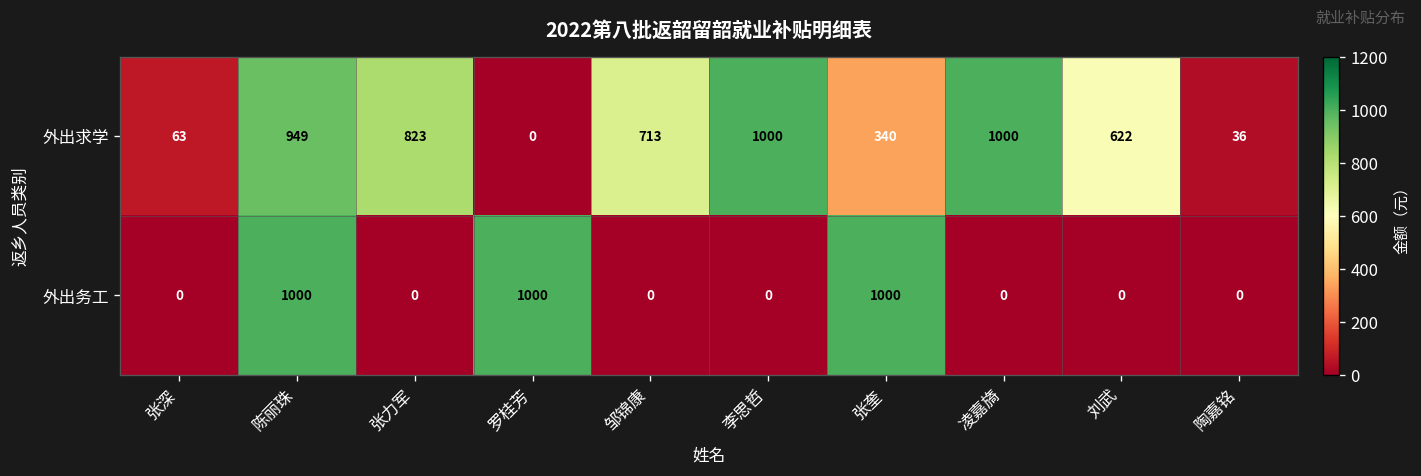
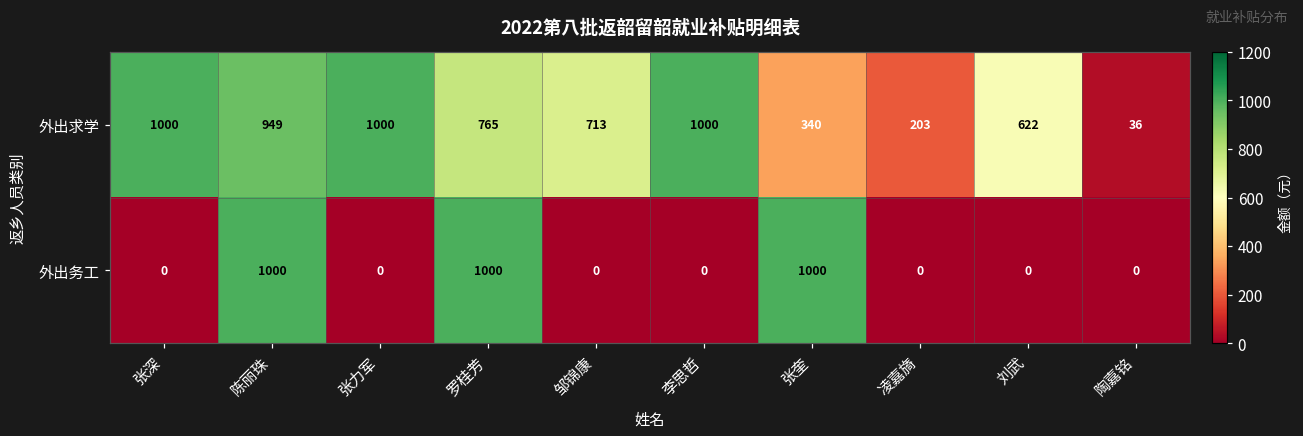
外出求学, 张深: 63 -> 1000
外出求学, 张力军: 823 -> 1000
外出求学, 罗桂芳: 0 -> 765
外出求学, 凌嘉旖: 1000 -> 203
